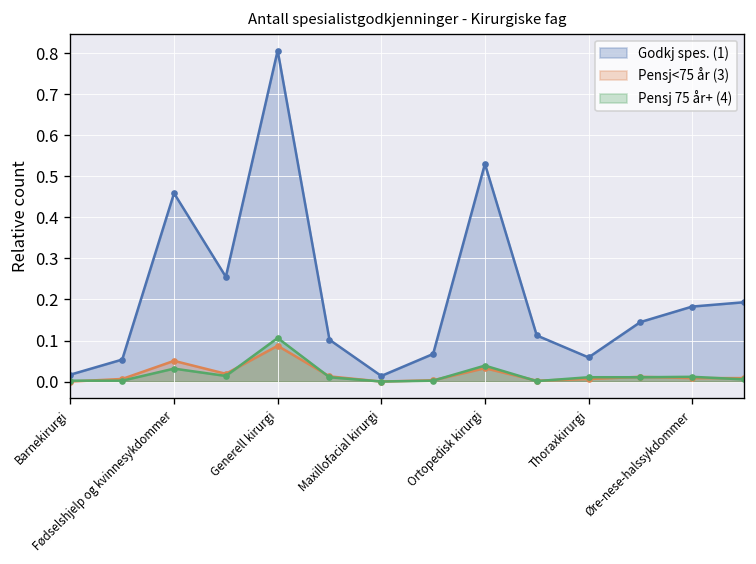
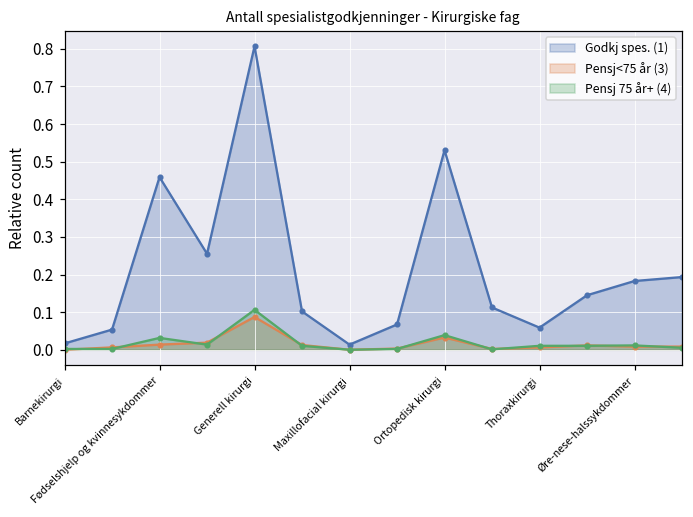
Pensj<75 år (3), Fødselshjelp og kvinnesykdommer: 0.05 -> 0.01
